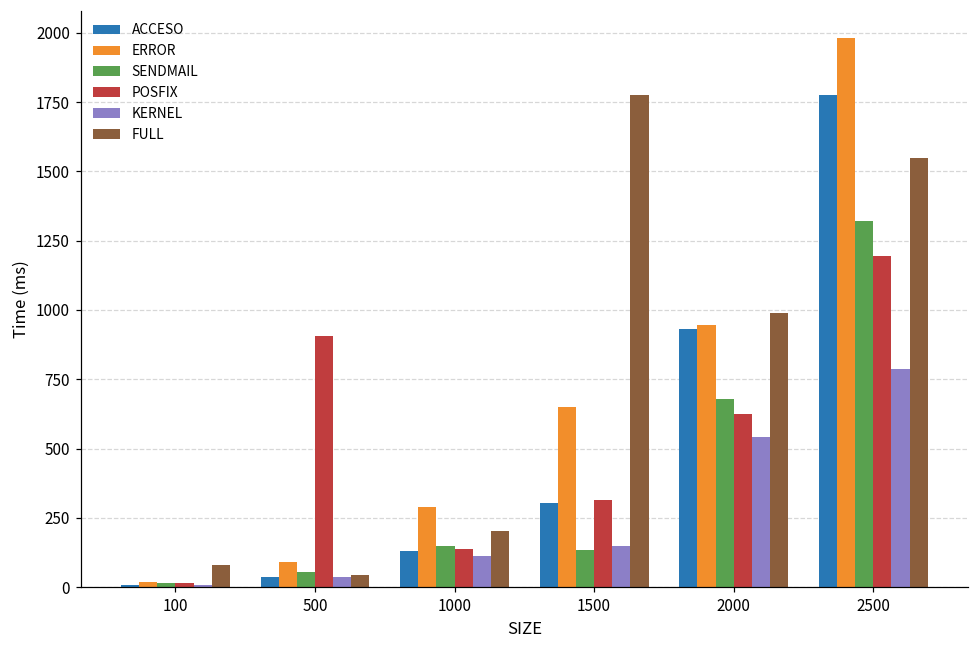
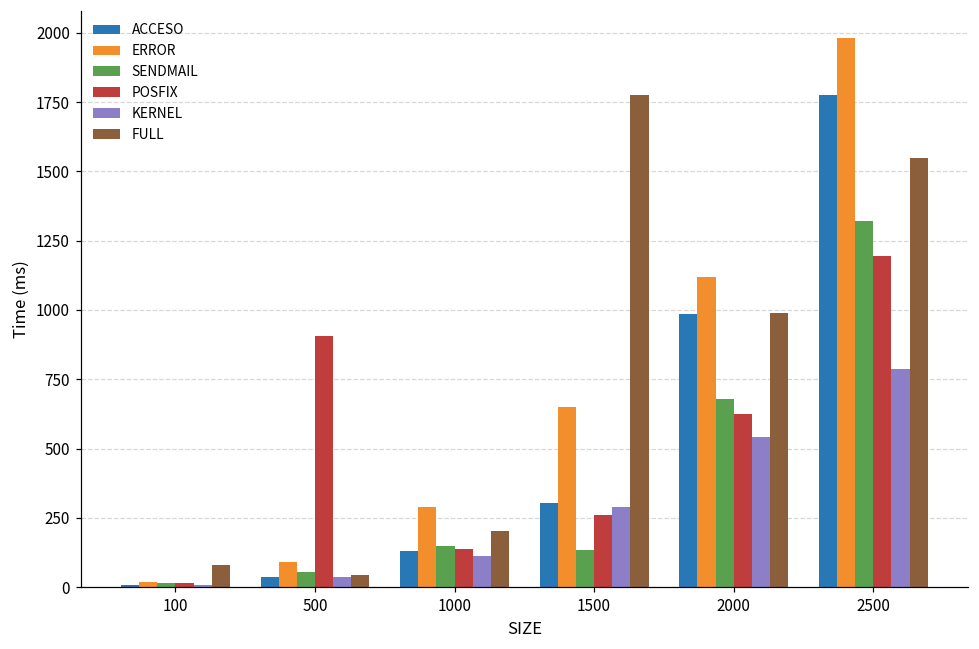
POSFIX, 1500: 310 -> 260
KERNEL, 1500: 150 -> 290
ACCESO, 2000: 930 -> 990
ERROR, 2000: 950 -> 1120
